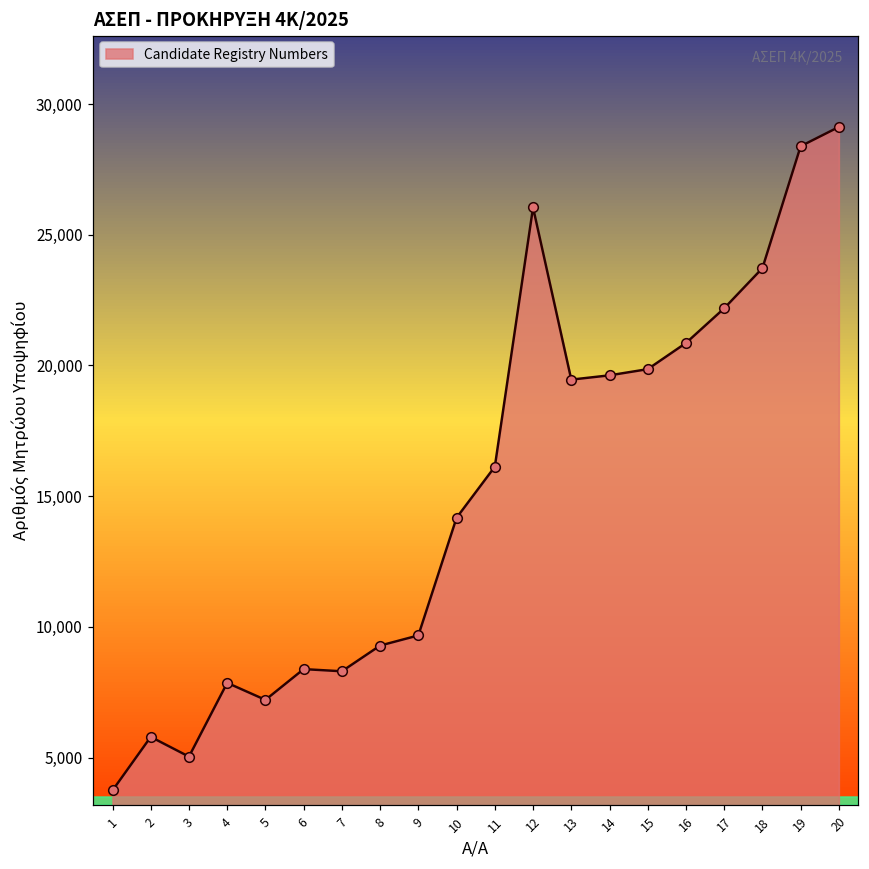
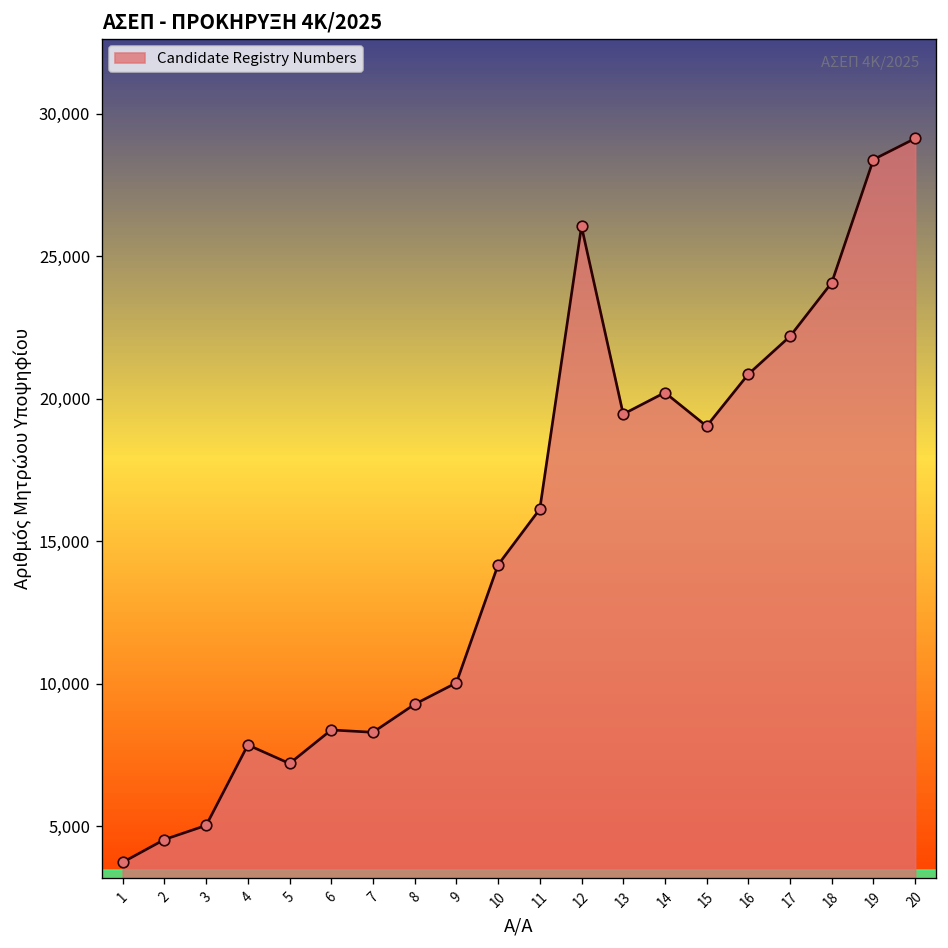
2: 5,800 -> 4,500
9: 9,700 -> 10,000
14: 19,600 -> 20,200
15: 19,900 -> 19,000
18: 23,700 -> 24,100
